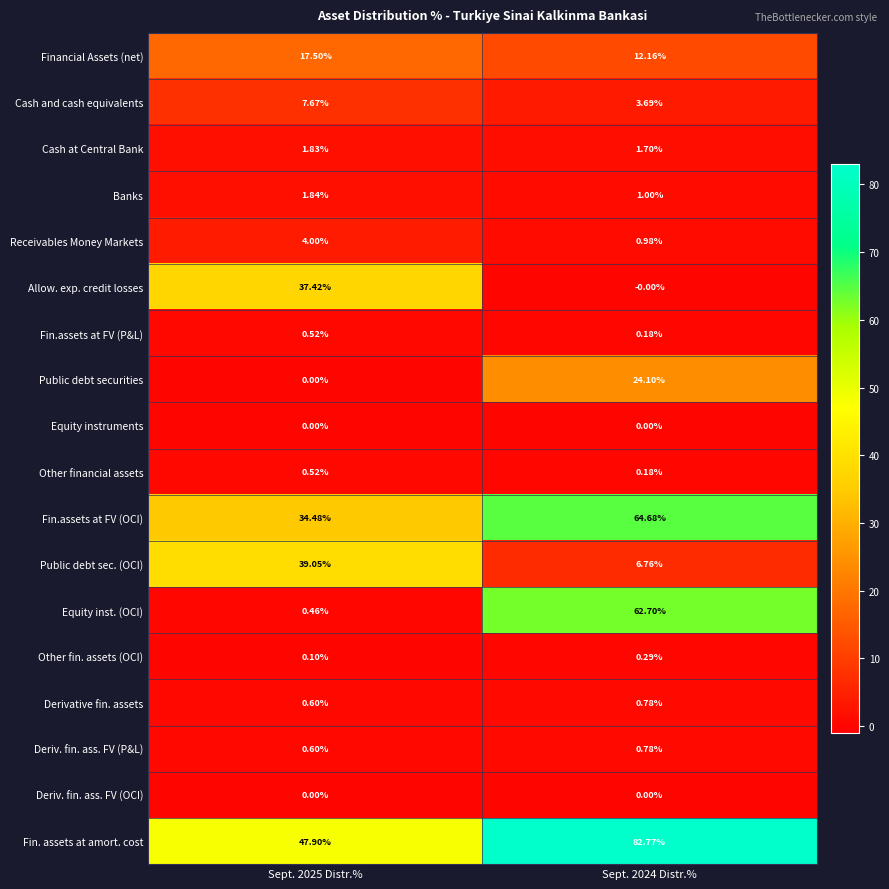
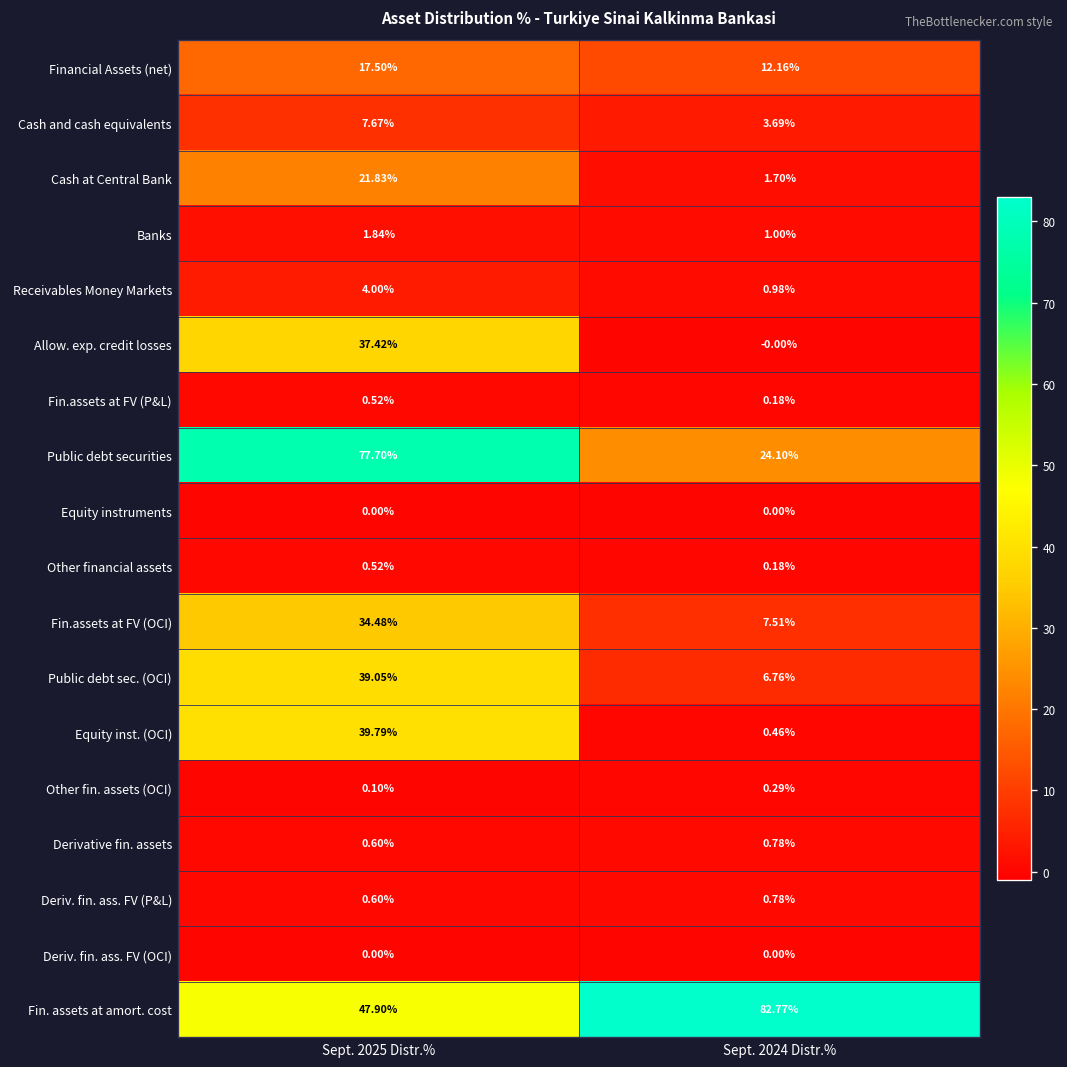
Cash at Central Bank, Sept. 2025 Distr.%: 1.83% -> 21.83%
Public debt securities, Sept. 2025 Distr.%: 0.00% -> 77.70%
Fin.assets at FV (OCI), Sept. 2024 Distr.%: 64.68% -> 7.51%
Equity inst. (OCI), Sept. 2025 Distr.%: 0.46% -> 39.79%
Equity inst. (OCI), Sept. 2024 Distr.%: 62.70% -> 0.46%
